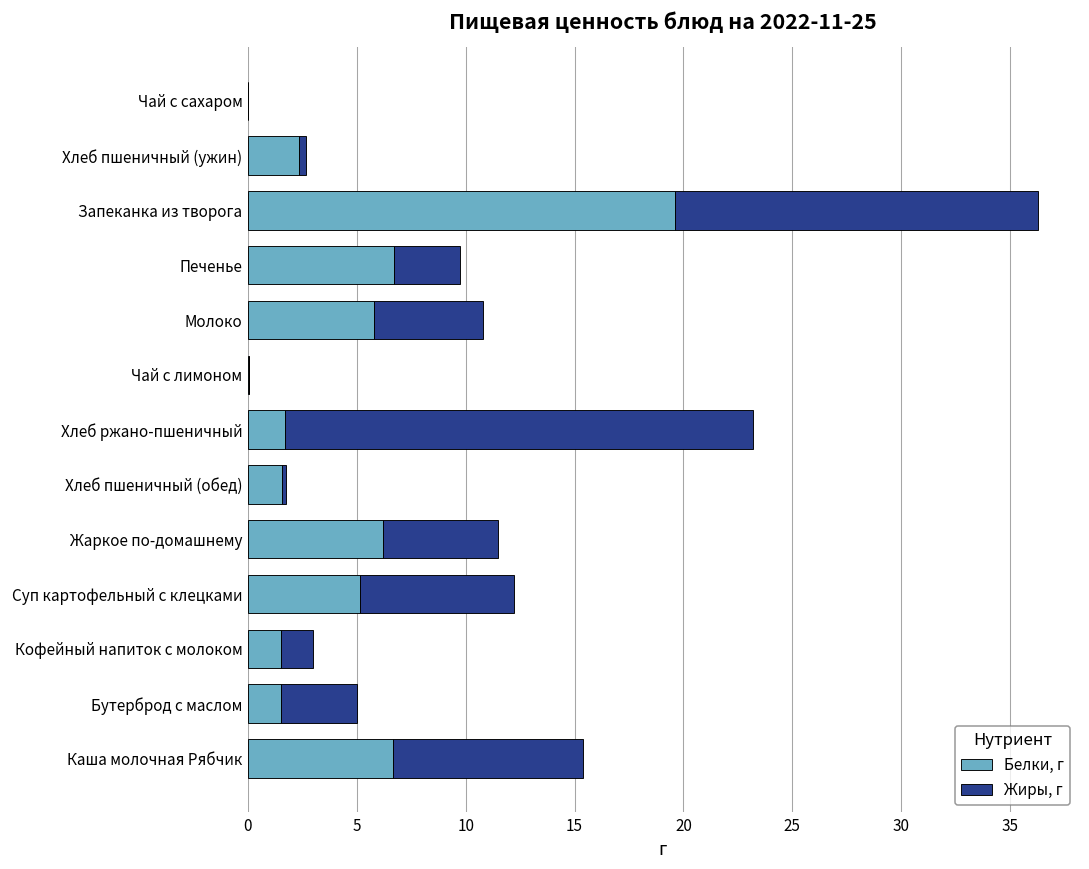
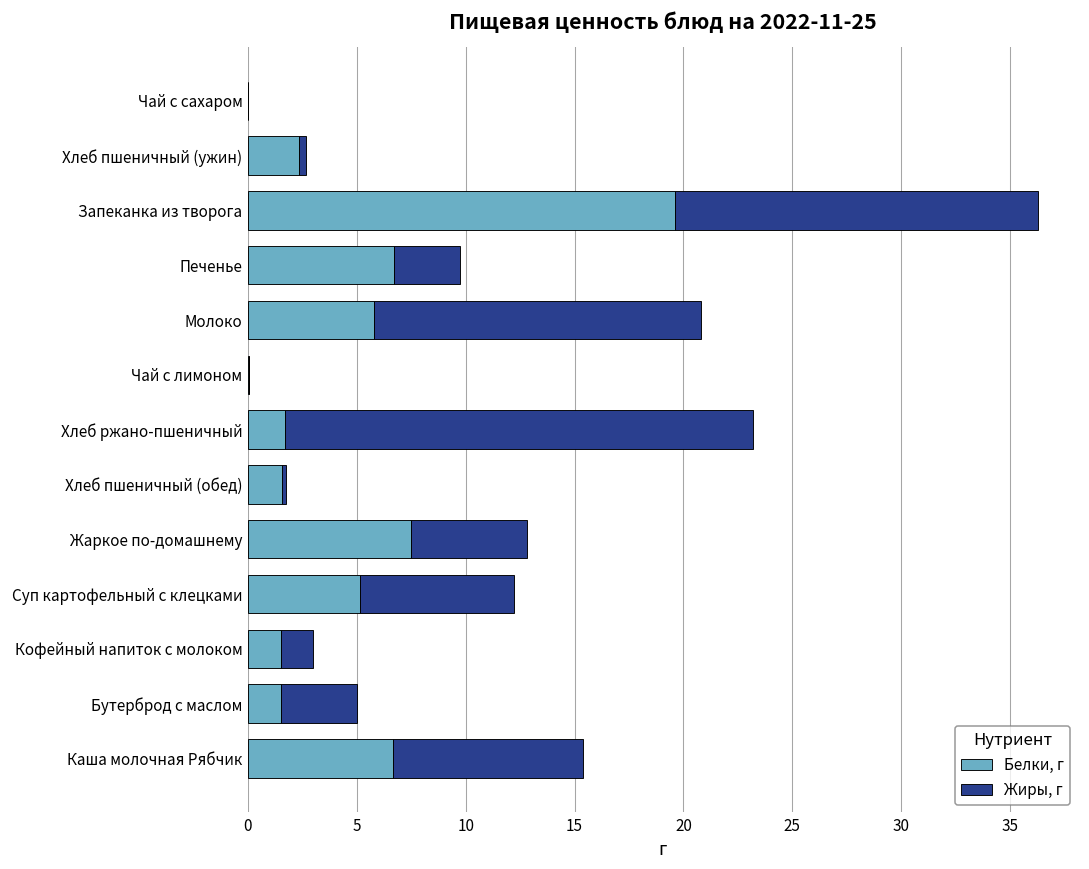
Жиры, г, Молоко: 5 -> 15
Белки, г, Жаркое по-домашнему: 6.2 -> 7.5
